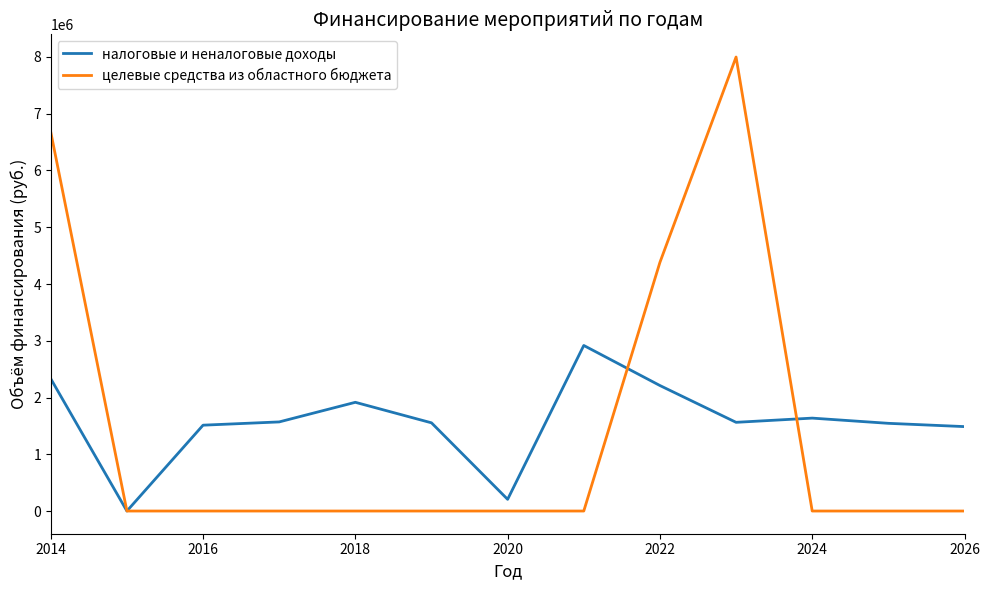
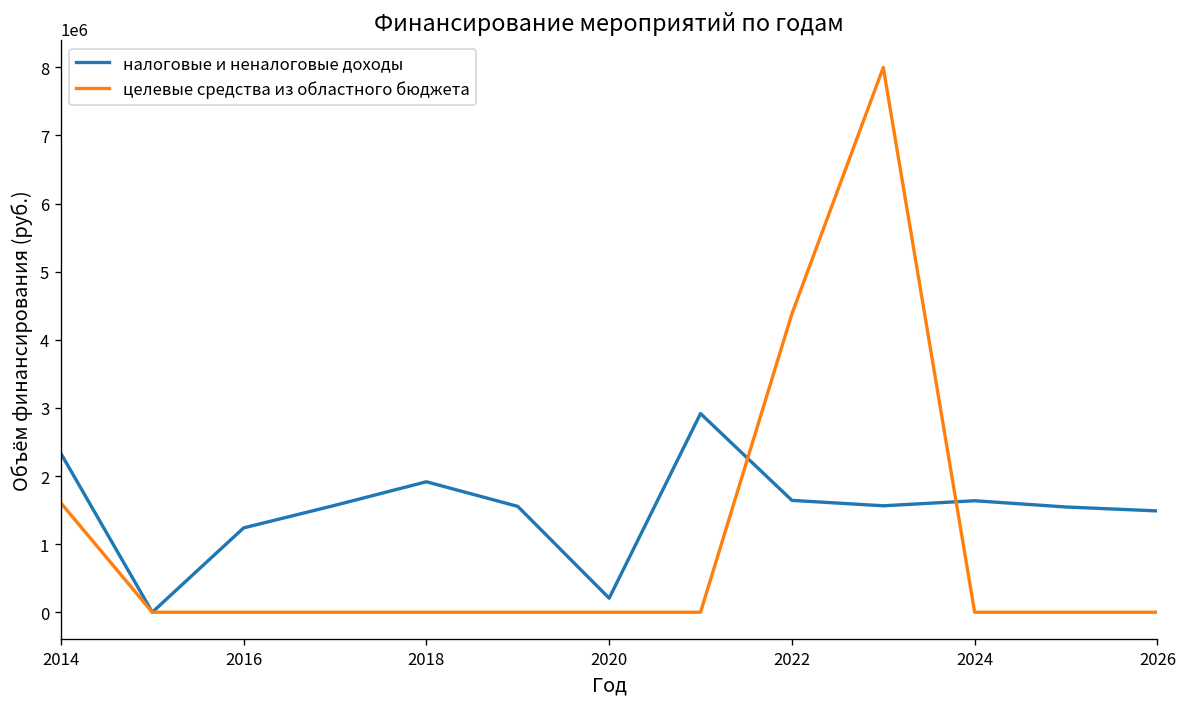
целевые средства из областного бюджета, 2014: 6700000 -> 1600000
налоговые и неналоговые доходы, 2016: 1500000 -> 1200000
налоговые и неналоговые доходы, 2022: 2200000 -> 1600000
